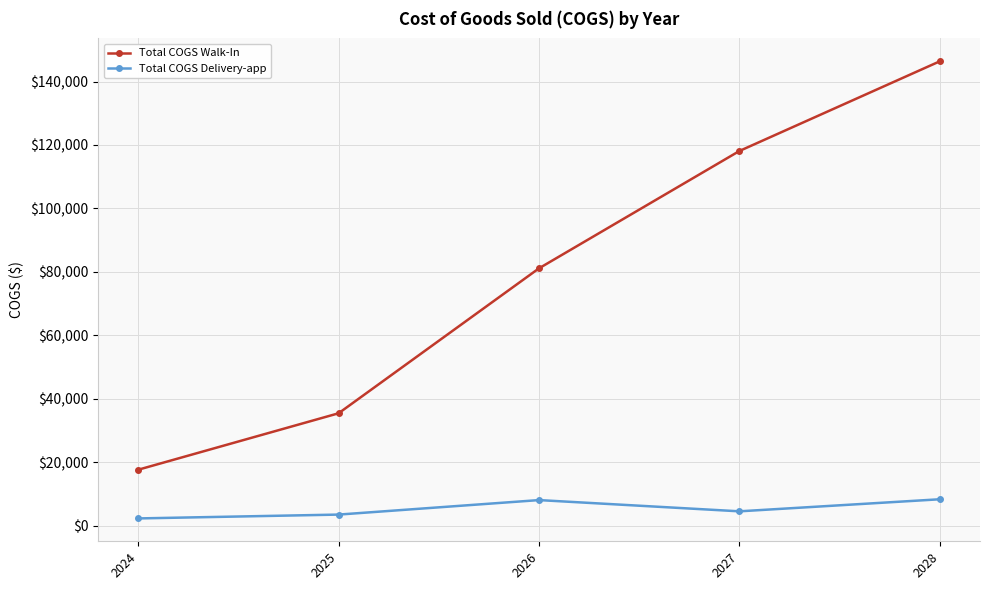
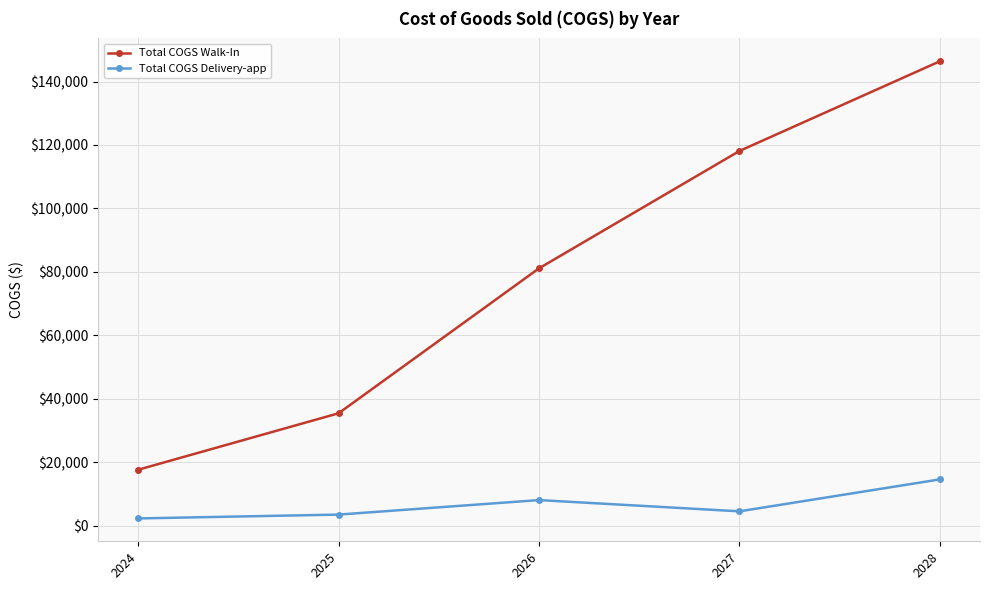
Total COGS Delivery-app, 2028: $8,000 -> $15,000
